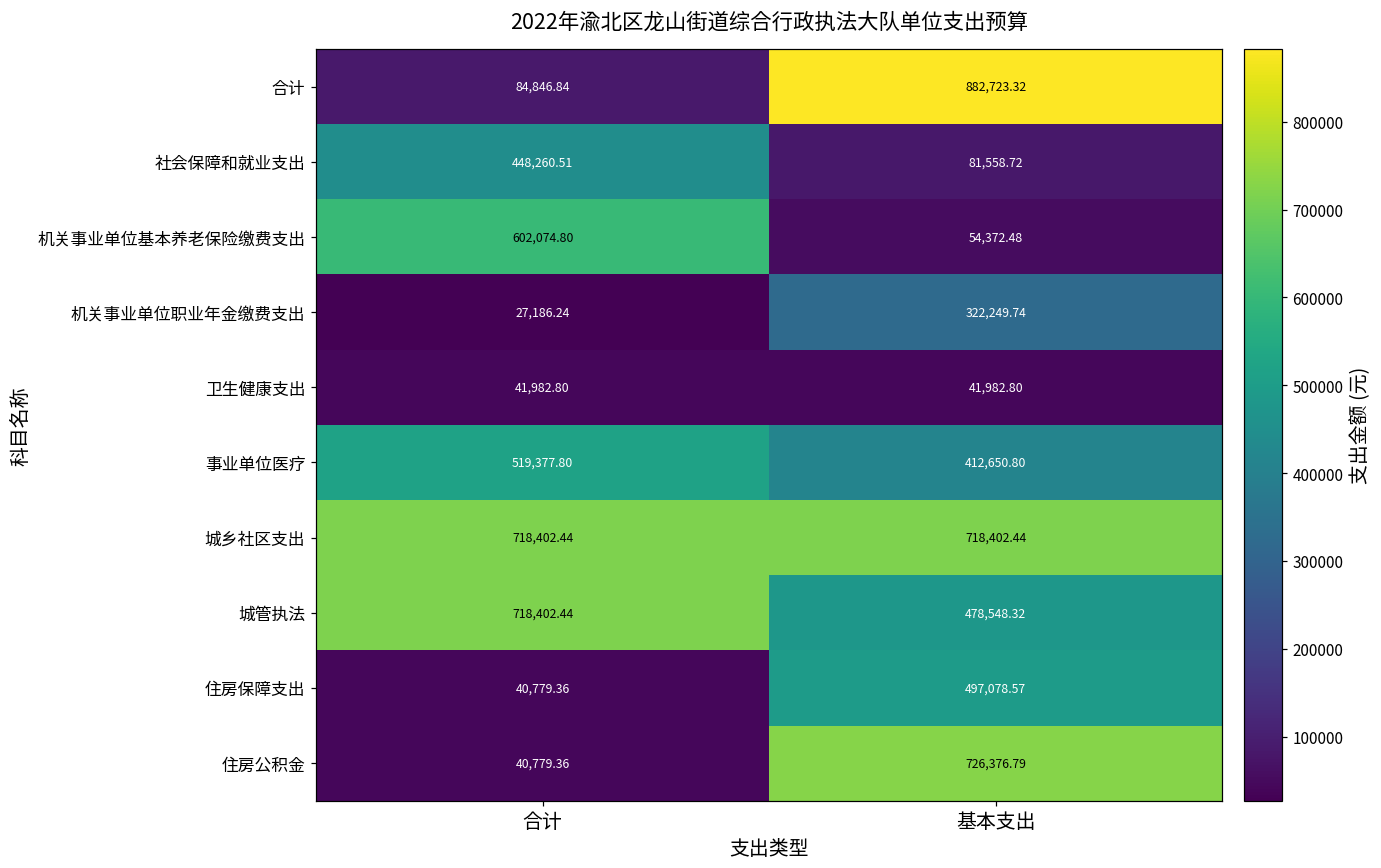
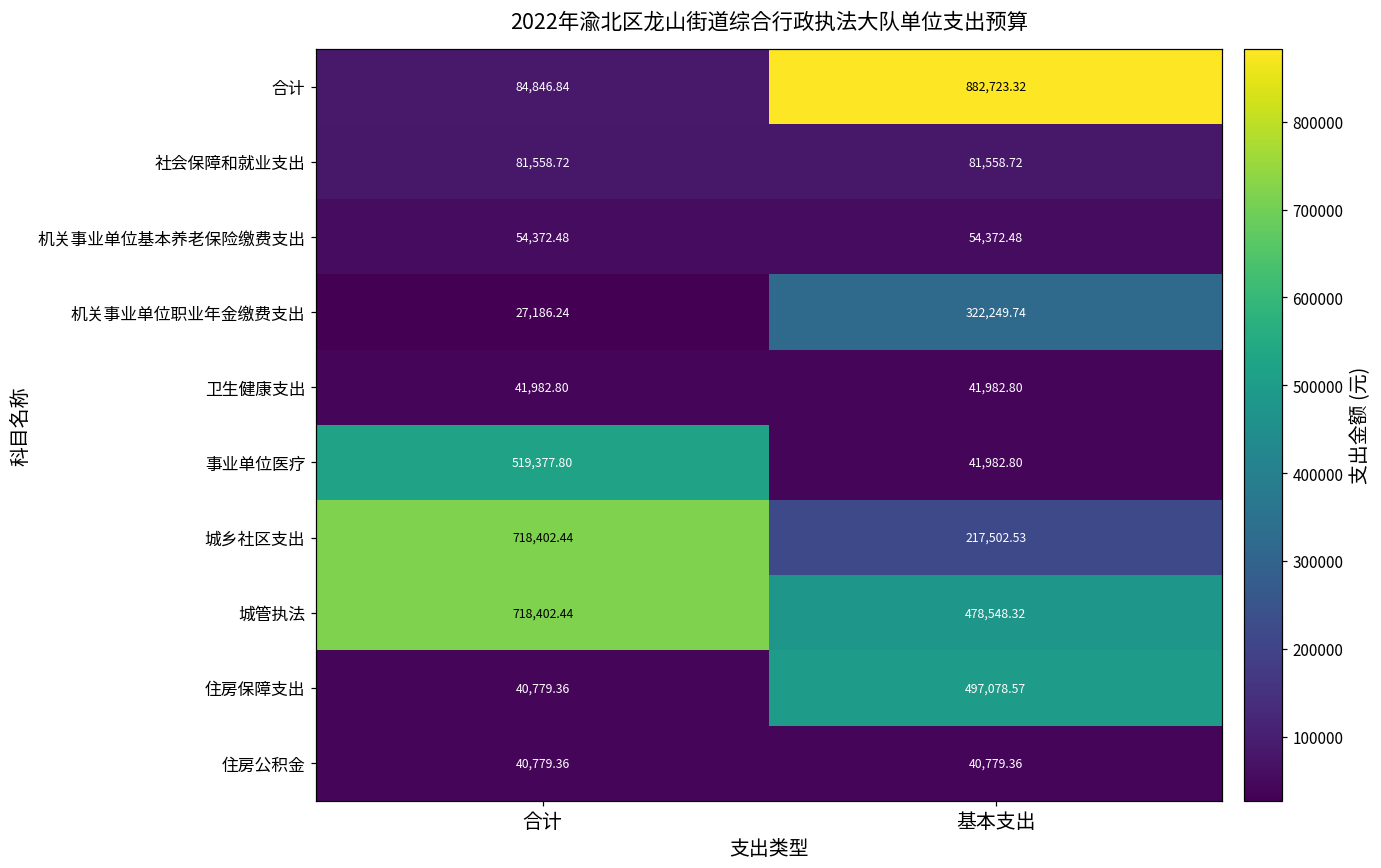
社会保障和就业支出, 合计: 448,260.51 -> 81,558.72
机关事业单位基本养老保险缴费支出, 合计: 602,074.80 -> 54,372.48
事业单位医疗, 基本支出: 412,650.80 -> 41,982.80
城乡社区支出, 基本支出: 718,402.44 -> 217,502.53
住房公积金, 基本支出: 726,376.79 -> 40,779.36
